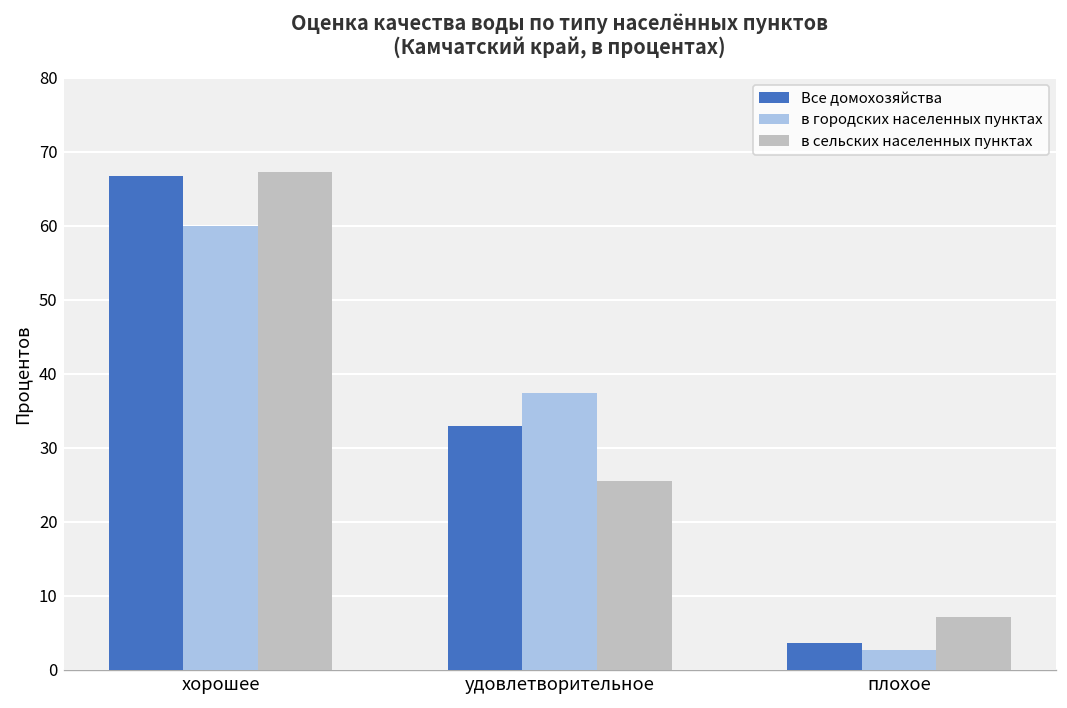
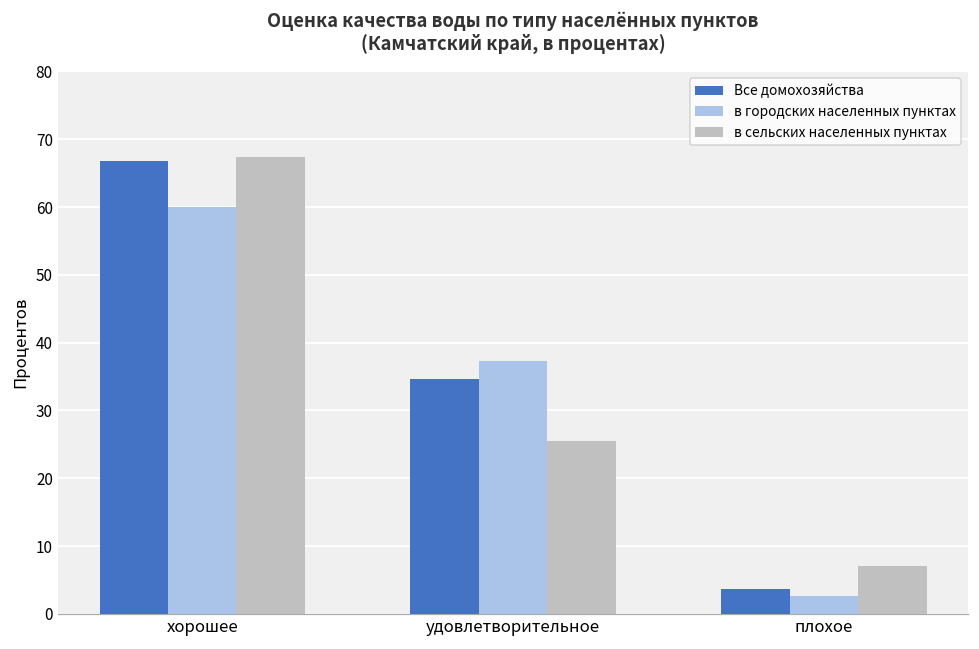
Все домохозяйства, удовлетворительное: 33 -> 35
